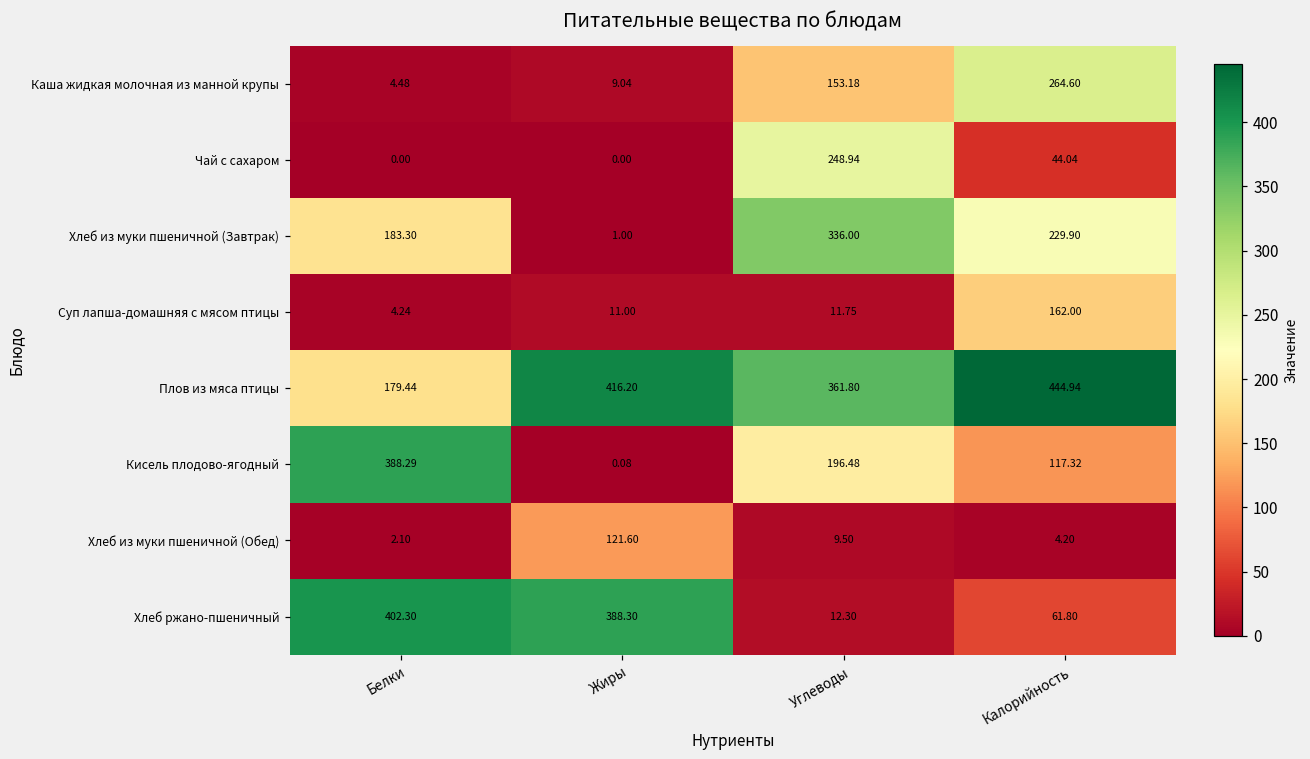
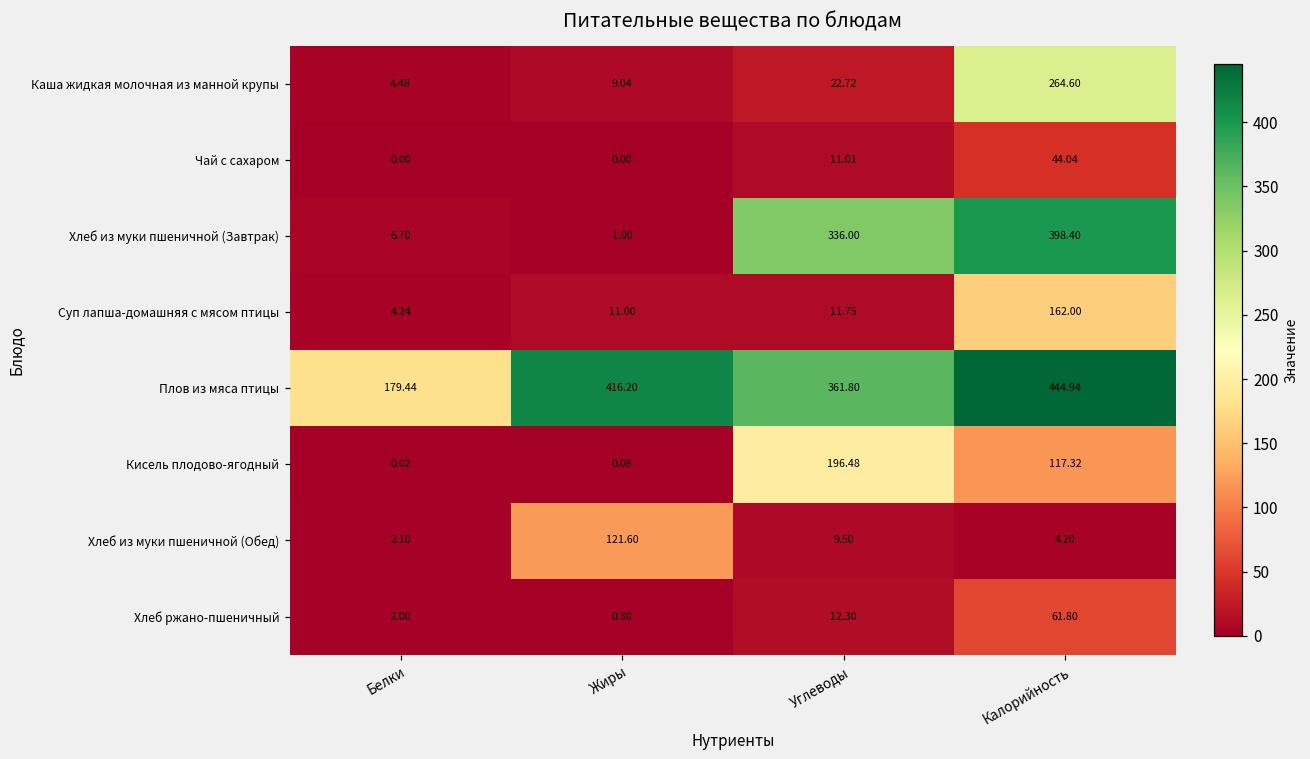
Каша жидкая молочная из манной крупы, Углеводы: 153.18 -> 22.72
Чай с сахаром, Углеводы: 248.94 -> 11.01
Хлеб из муки пшеничной (Завтрак), Белки: 183.30 -> 6.70
Хлеб из муки пшеничной (Завтрак), Калорийность: 229.90 -> 398.40
Кисель плодово-ягодный, Белки: 388.29 -> 0.02
Хлеб ржано-пшеничный, Белки: 402.30 -> 2.00
Хлеб ржано-пшеничный, Жиры: 388.30 -> 0.30
